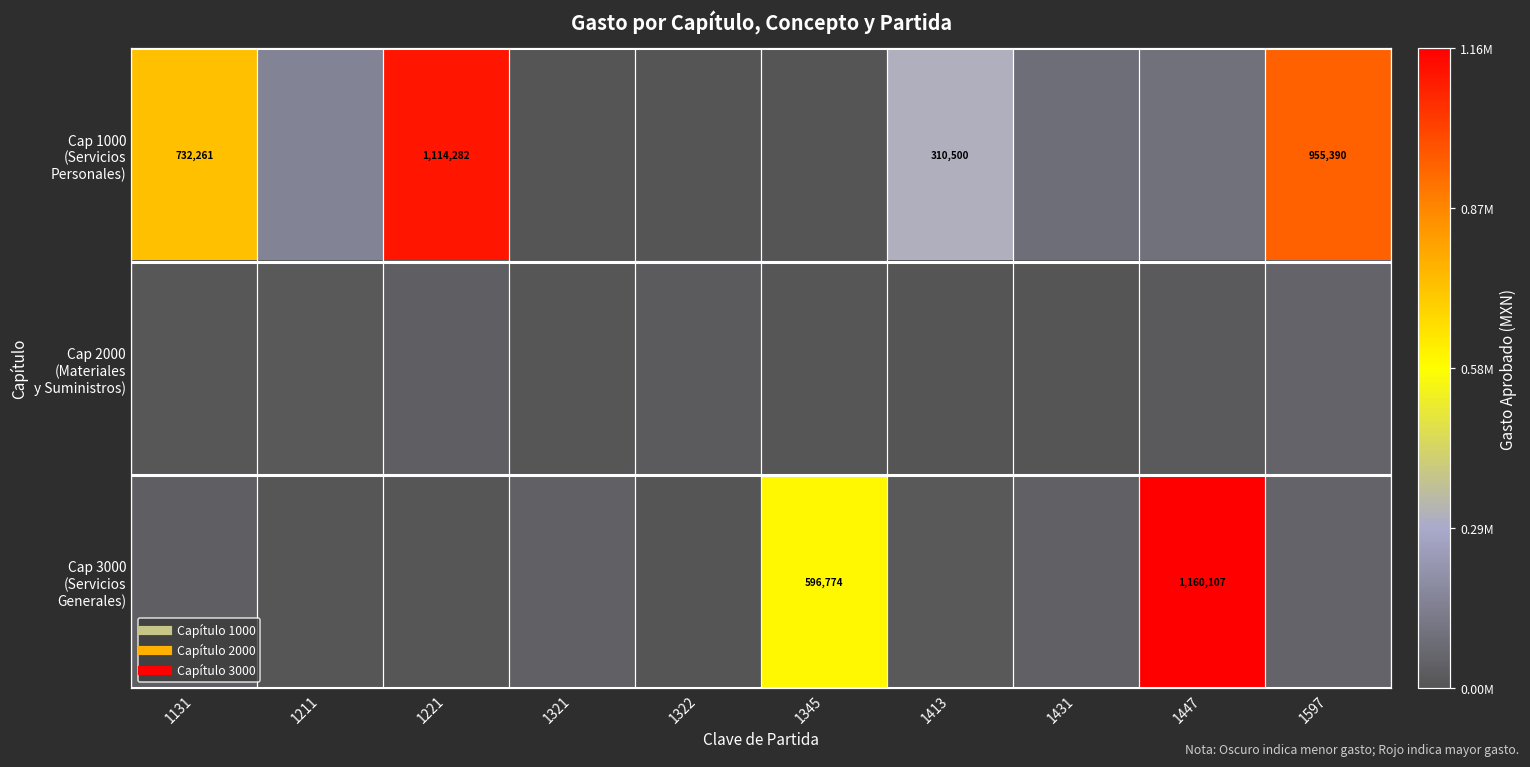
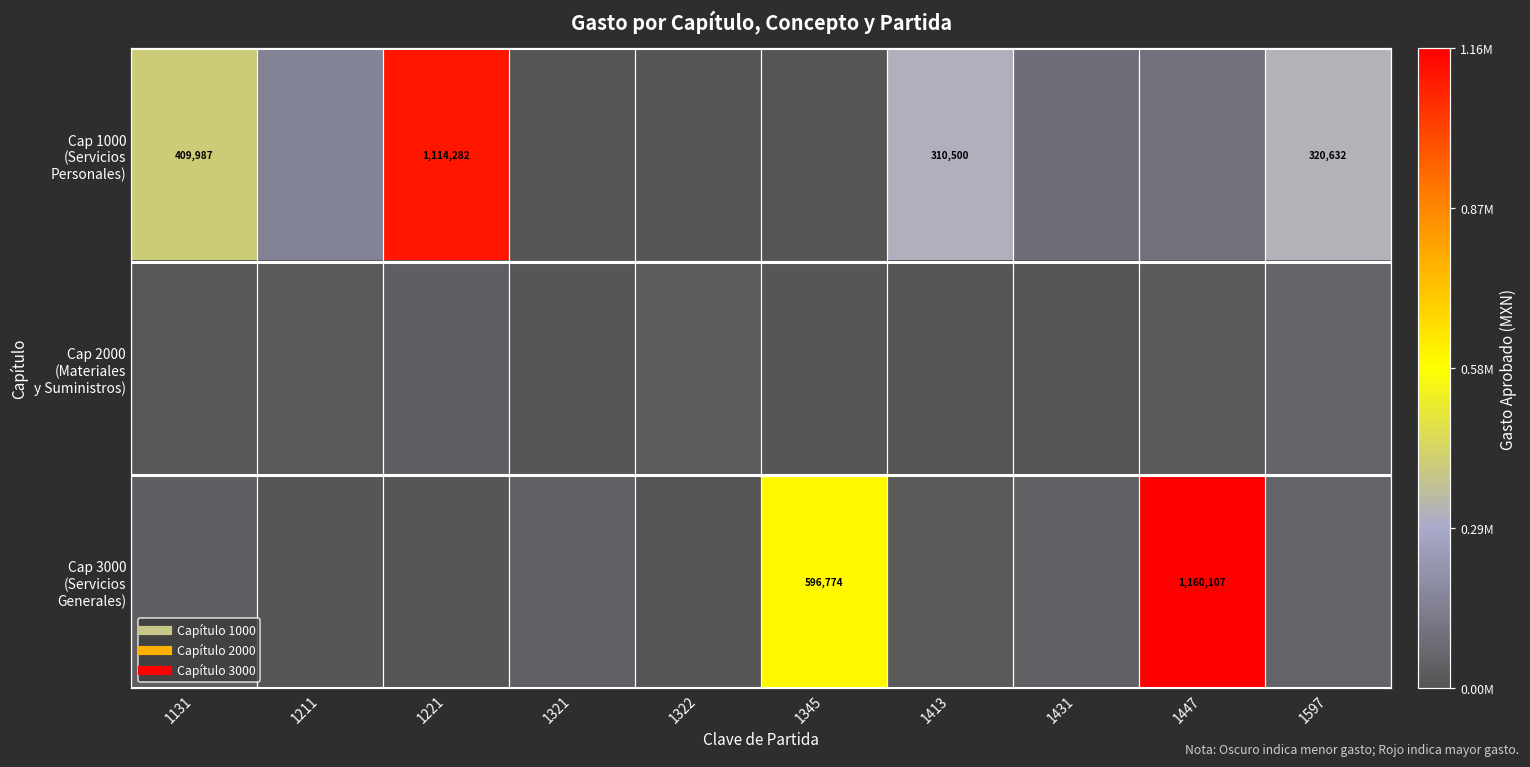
Cap 1000 (Servicios Personales), 1131: 732,261 -> 409,987
Cap 1000 (Servicios Personales), 1597: 955,390 -> 320,632
